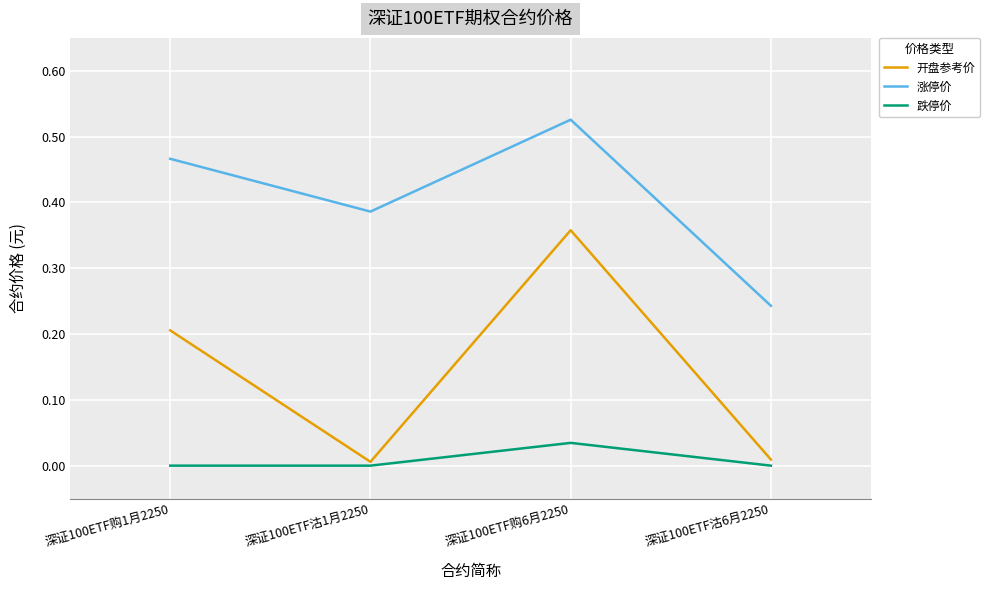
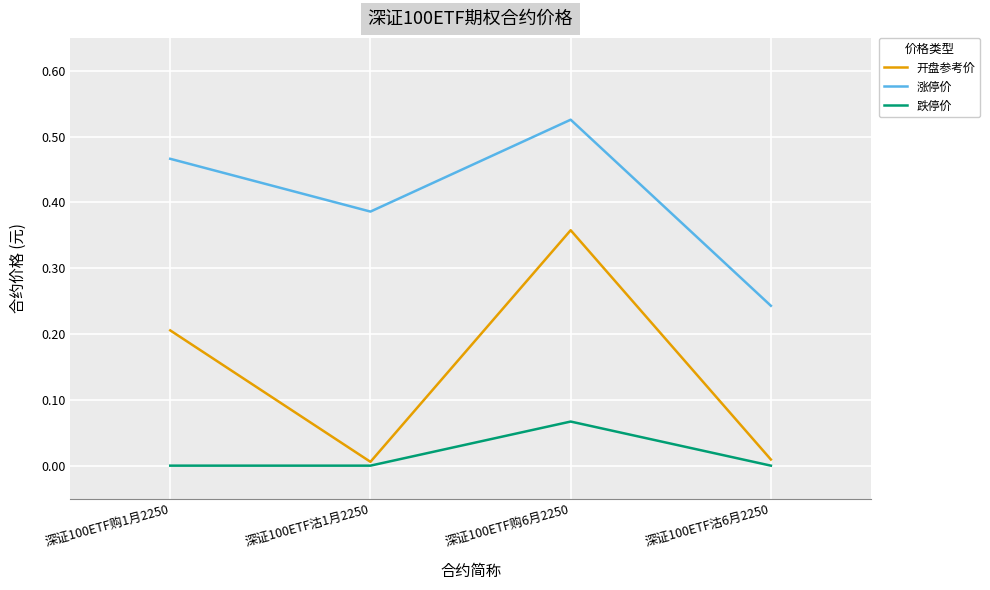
跌停价, 深证100ETF购6月2250: 0.03 -> 0.07
